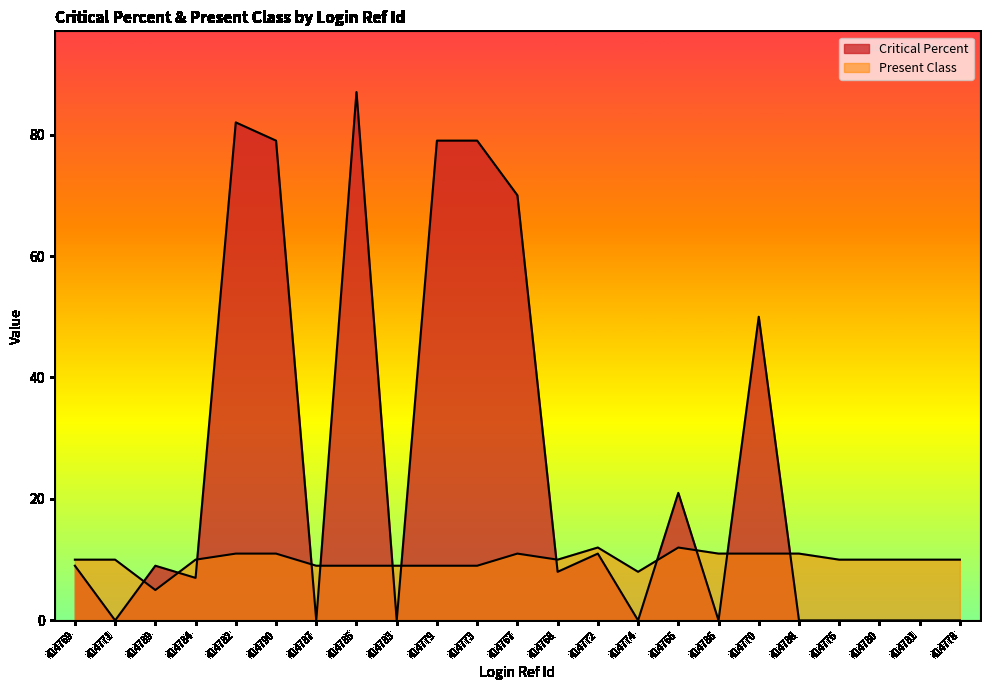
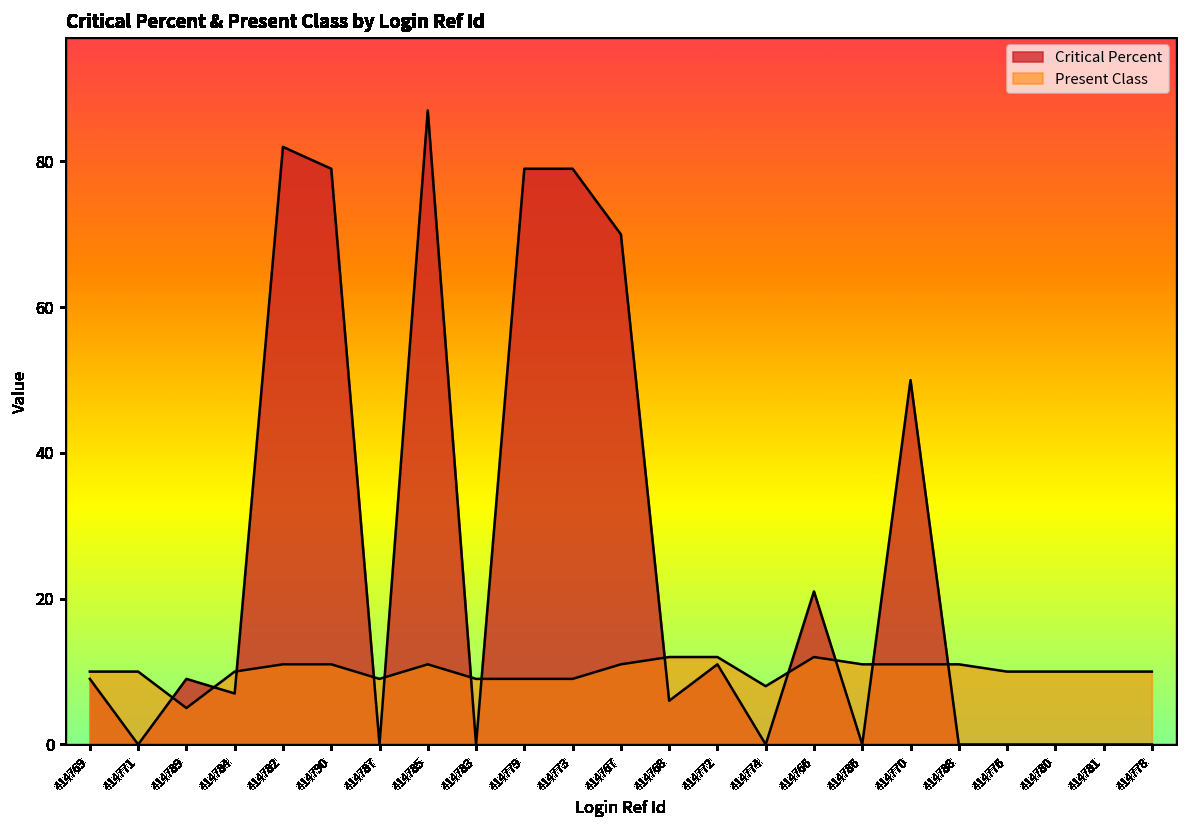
Present Class, 414785: 9 -> 11
Critical Percent, 414768: 8 -> 6
Present Class, 414768: 10 -> 12
